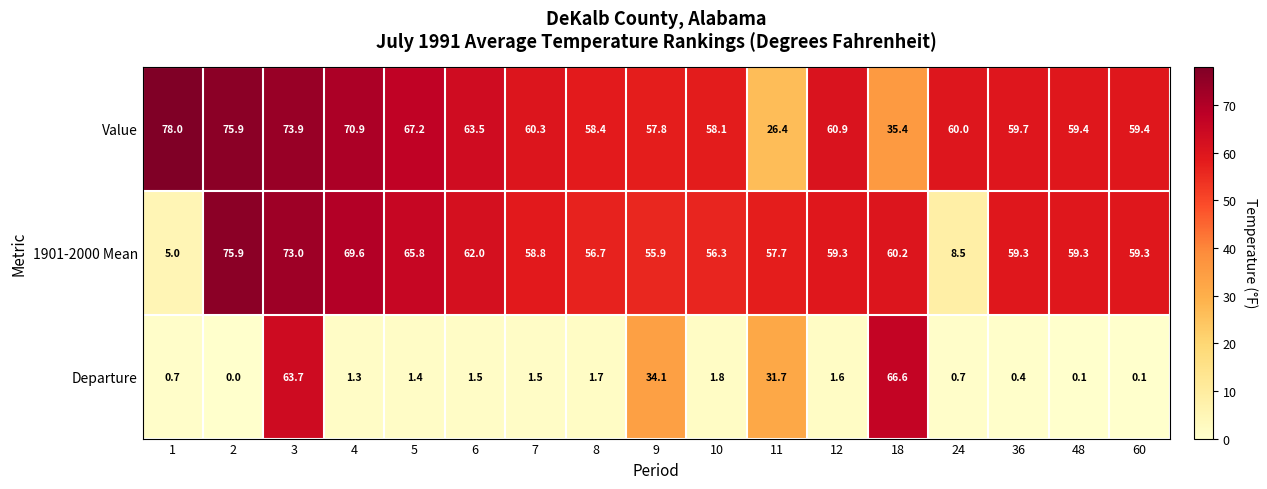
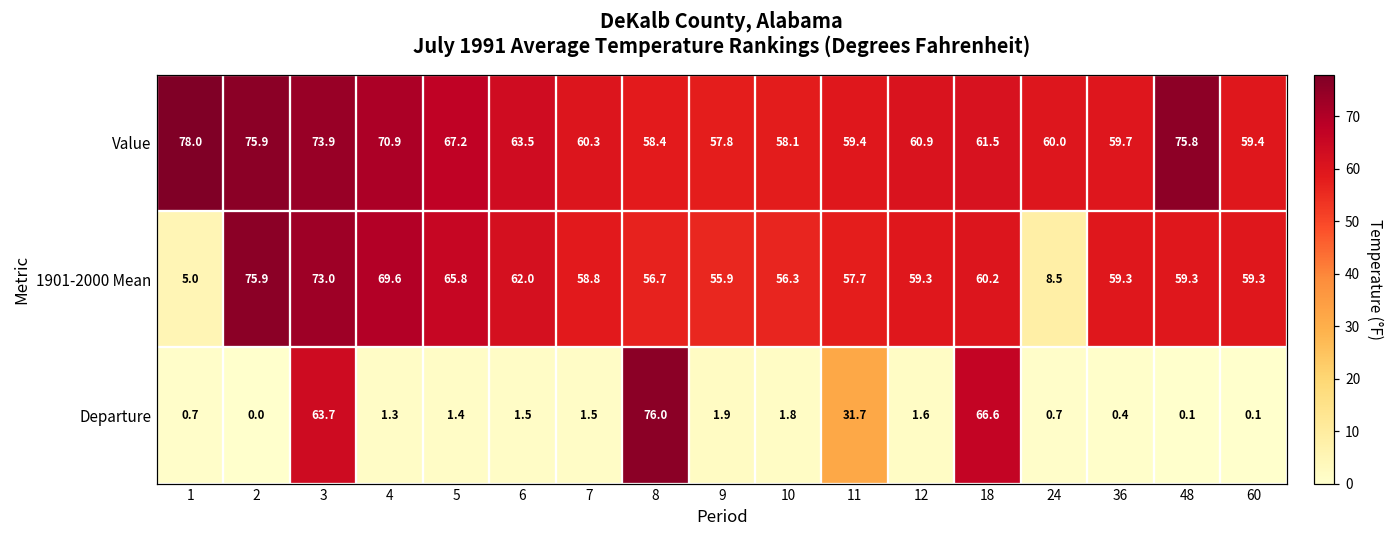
Value, 11: 26.4 -> 59.4
Value, 18: 35.4 -> 61.5
Value, 48: 59.4 -> 75.8
Departure, 8: 1.7 -> 76.0
Departure, 9: 34.1 -> 1.9
